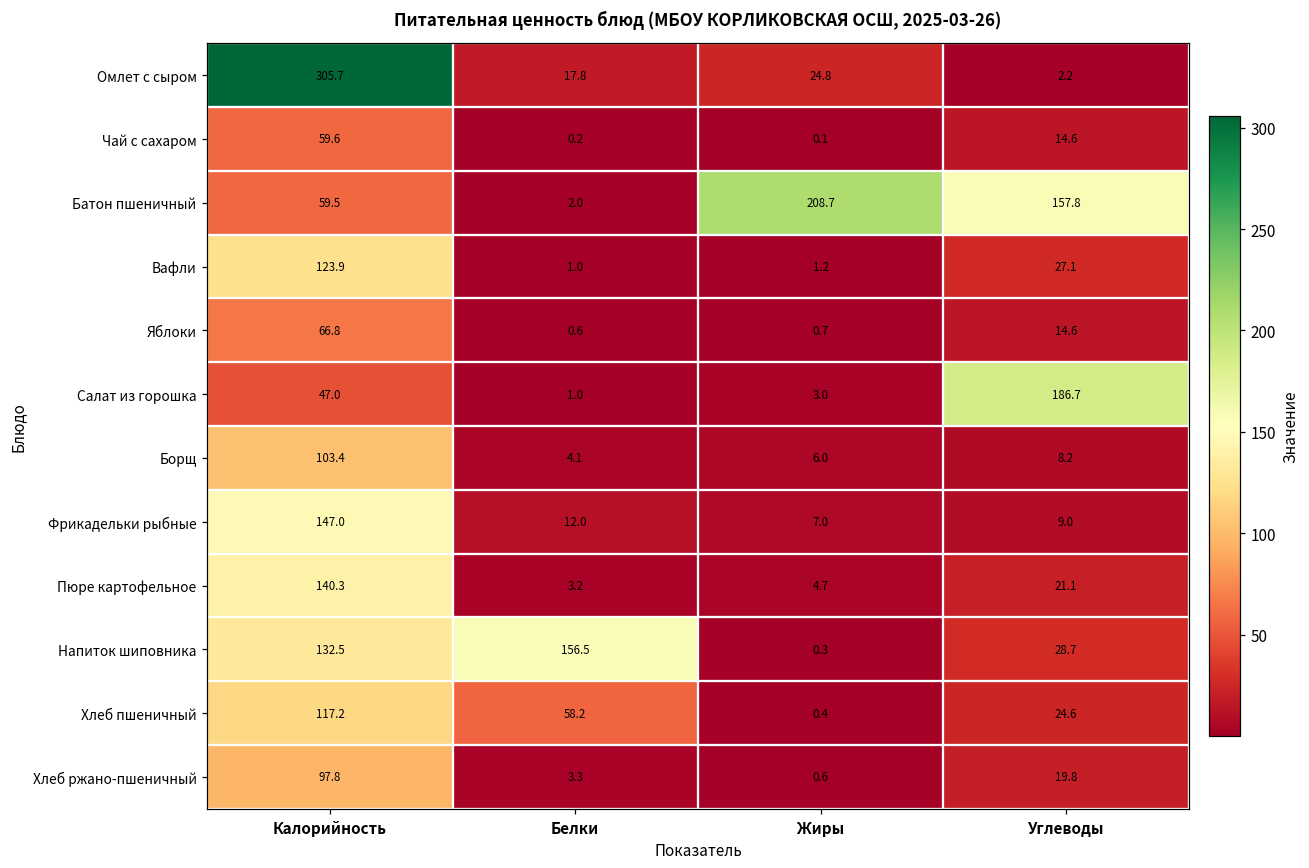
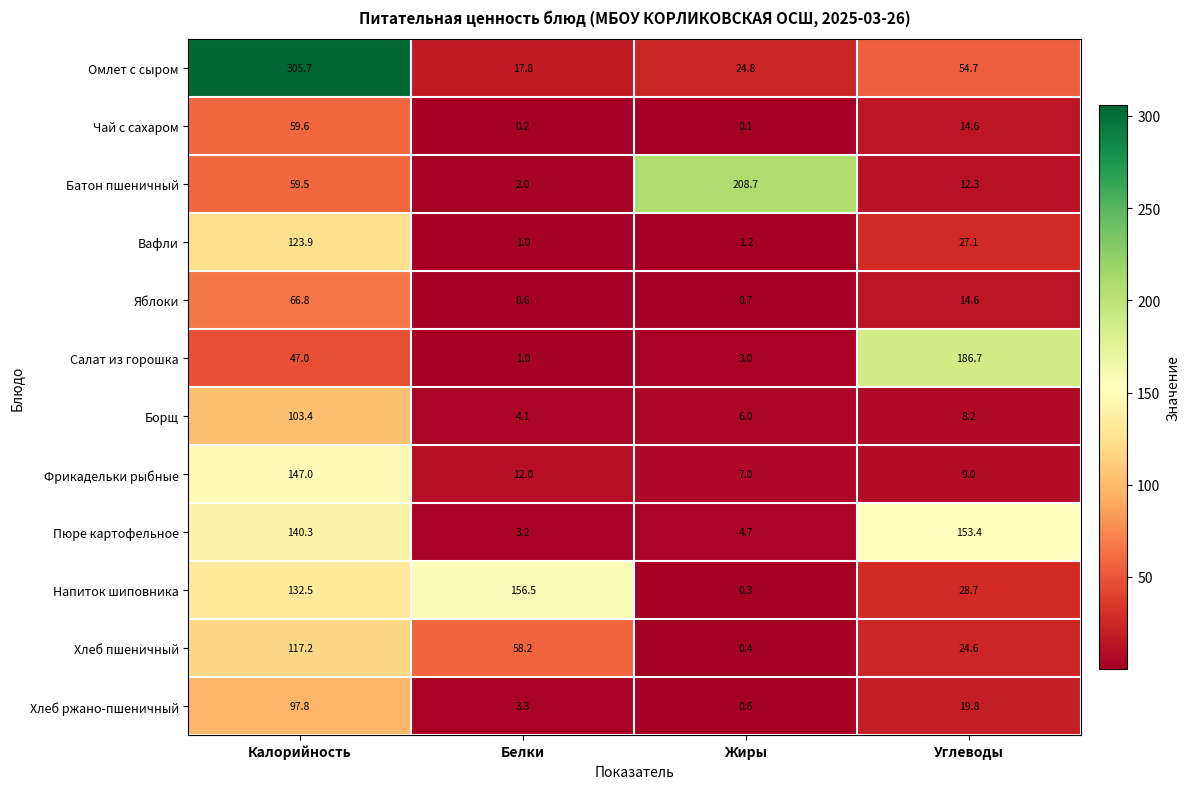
Омлет с сыром, Углеводы: 2.2 -> 54.7
Батон пшеничный, Углеводы: 157.8 -> 12.3
Пюре картофельное, Углеводы: 21.1 -> 153.4
